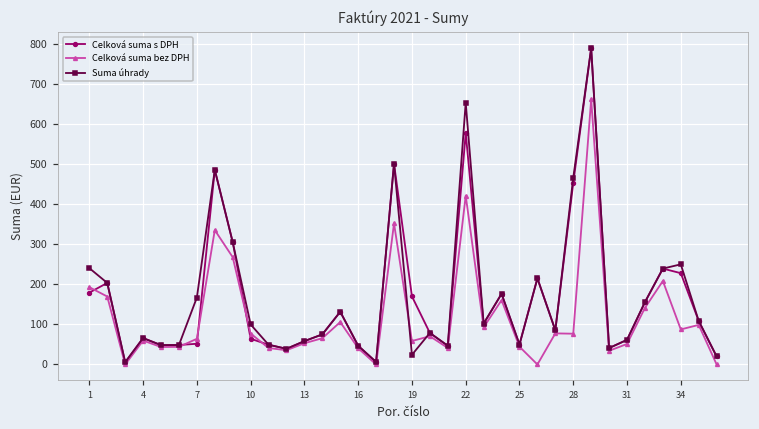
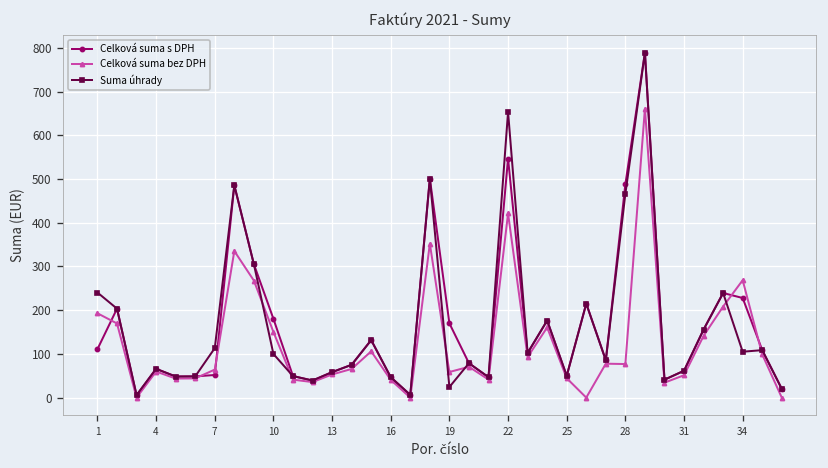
Celková suma s DPH, 1: 180 -> 110
Suma úhrady, 7: 170 -> 110
Celková suma s DPH, 10: 60 -> 180
Celková suma bez DPH, 10: 80 -> 150
Celková suma s DPH, 22: 580 -> 550
Celková suma s DPH, 28: 450 -> 490
Celková suma bez DPH, 34: 90 -> 270
Suma úhrady, 34: 250 -> 110
